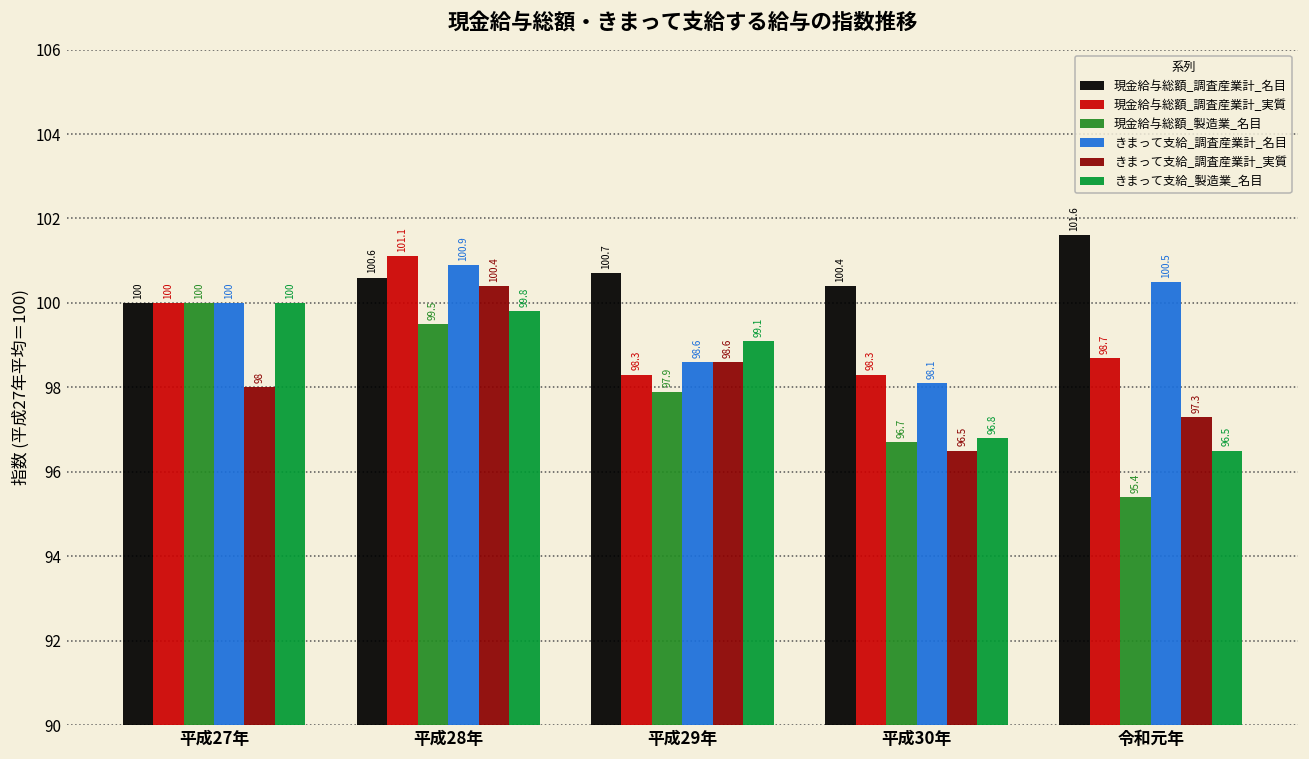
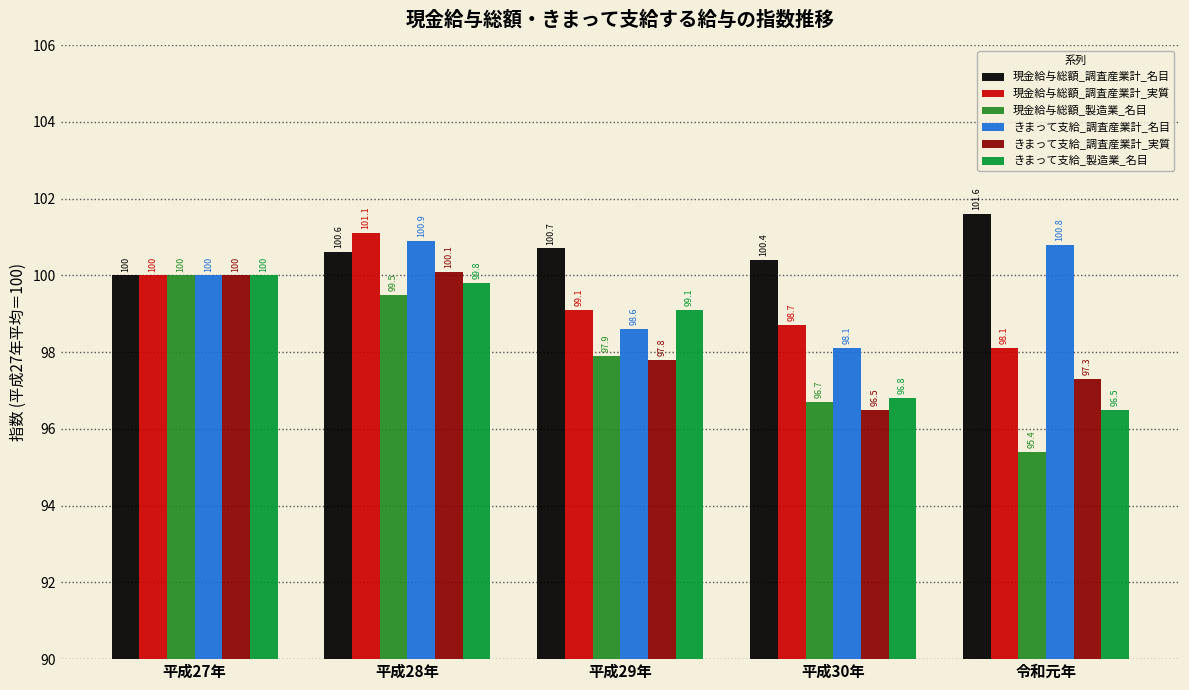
きまって支給_調査産業計_実質, 平成27年: 98 -> 100
きまって支給_調査産業計_実質, 平成28年: 100.4 -> 100.1
現金給与総額_調査産業計_実質, 平成29年: 98.3 -> 99.1
きまって支給_調査産業計_実質, 平成29年: 98.6 -> 97.8
現金給与総額_調査産業計_実質, 平成30年: 98.3 -> 98.7
現金給与総額_調査産業計_実質, 令和元年: 98.7 -> 98.1
きまって支給_調査産業計_名目, 令和元年: 100.5 -> 100.8
